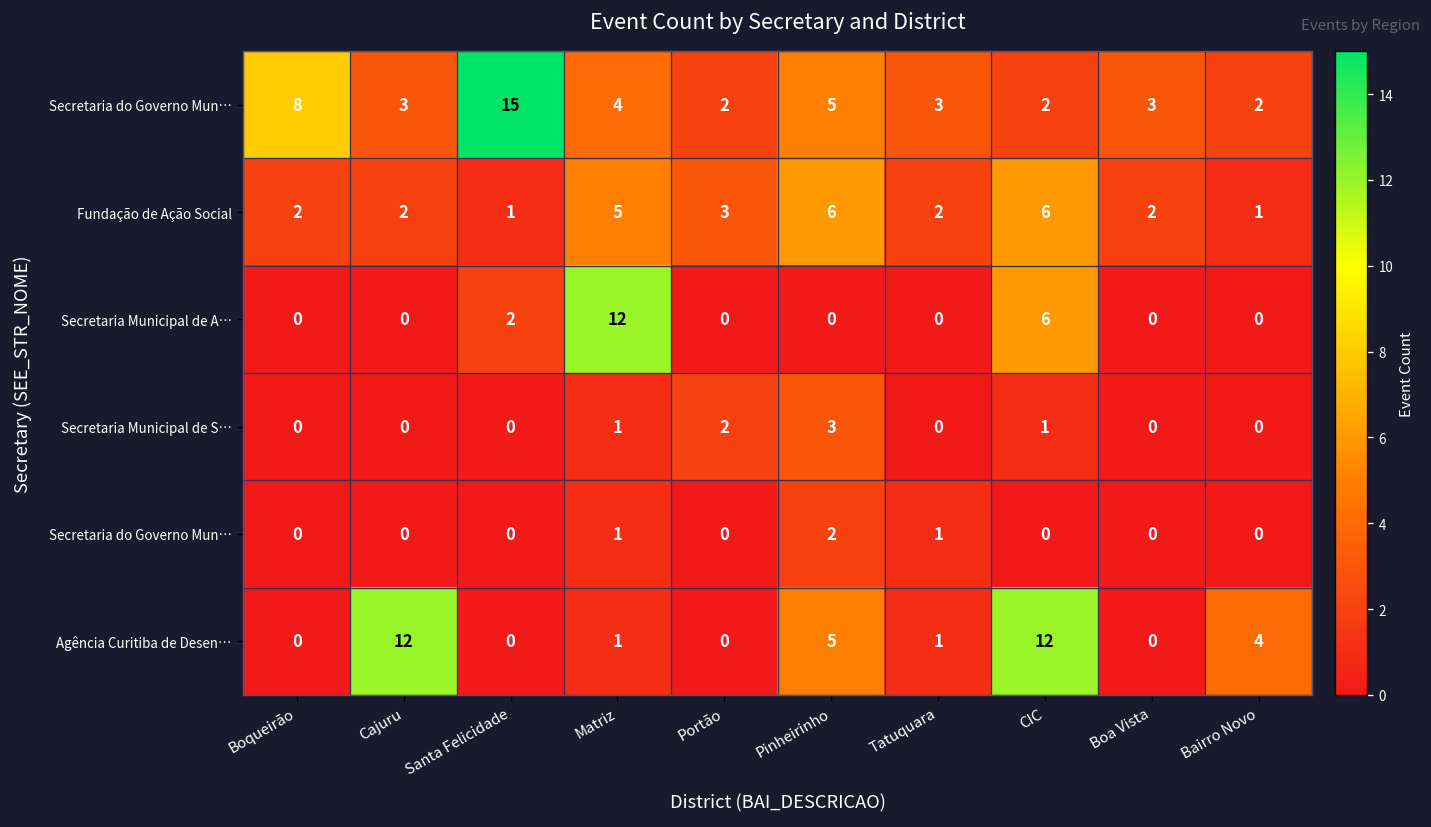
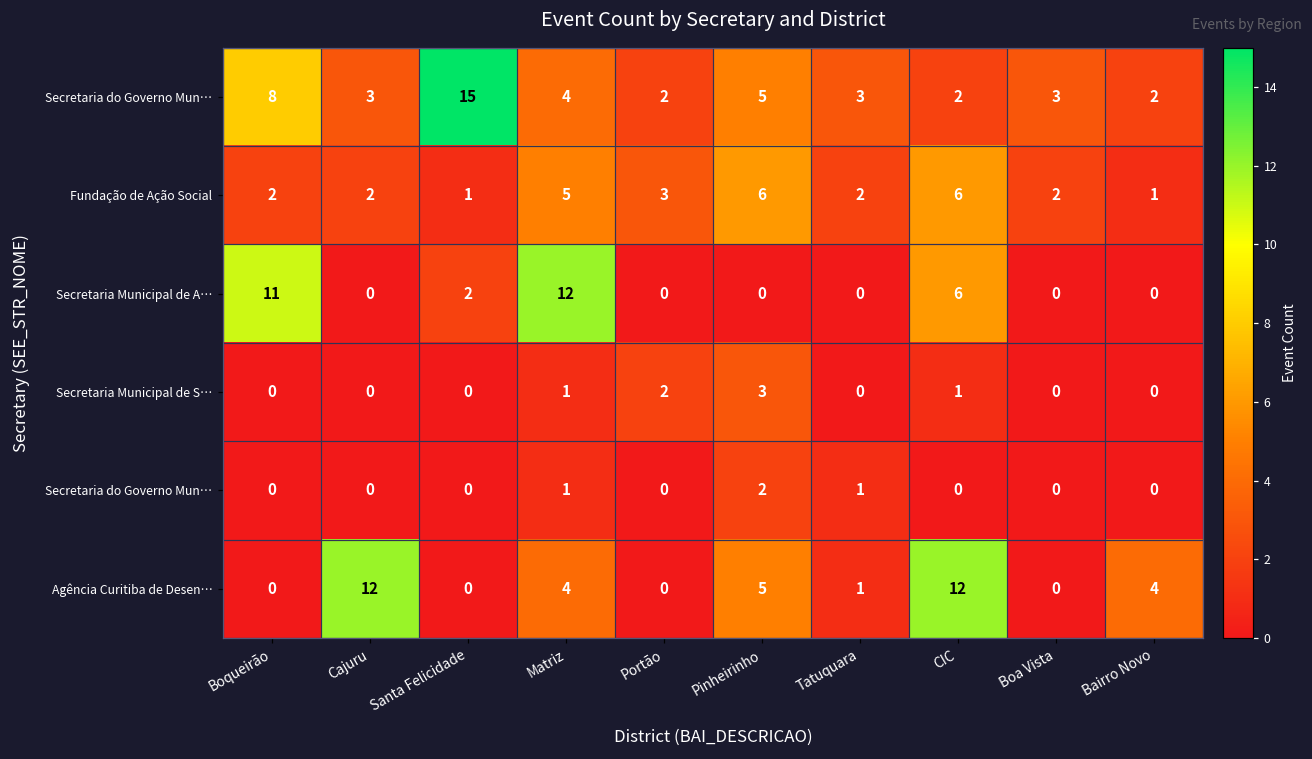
Secretaria Municipal de A…, Boqueirão: 0 -> 11
Agência Curitiba de Desen…, Matriz: 1 -> 4
